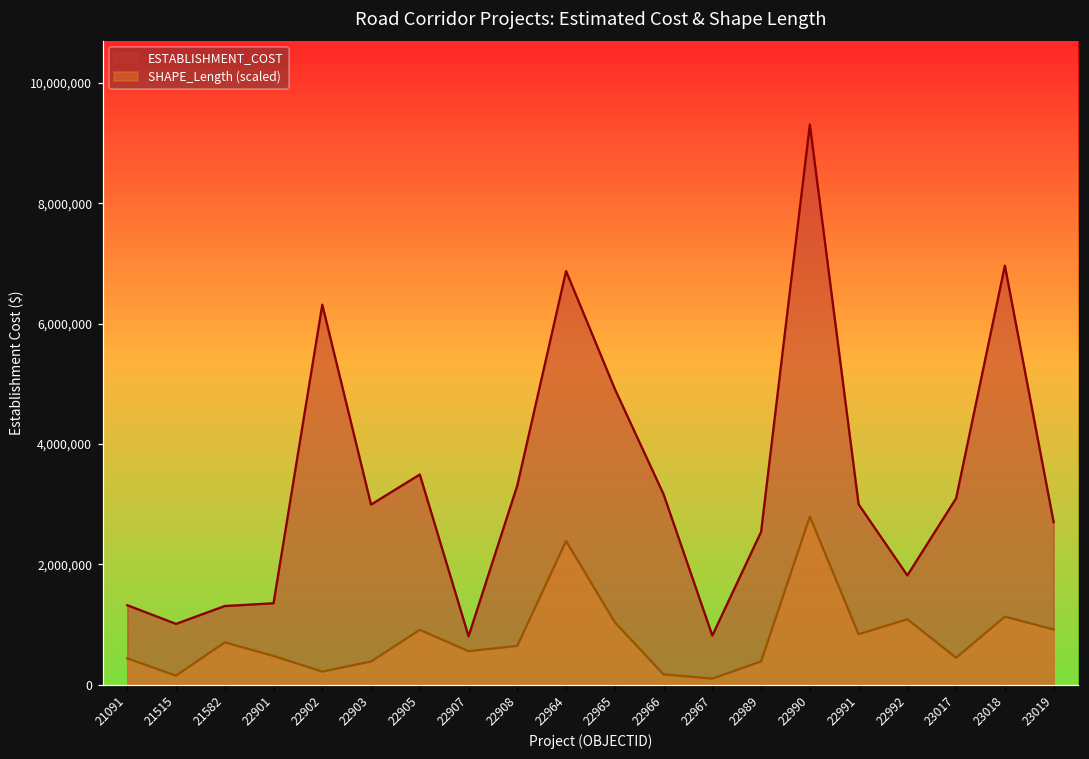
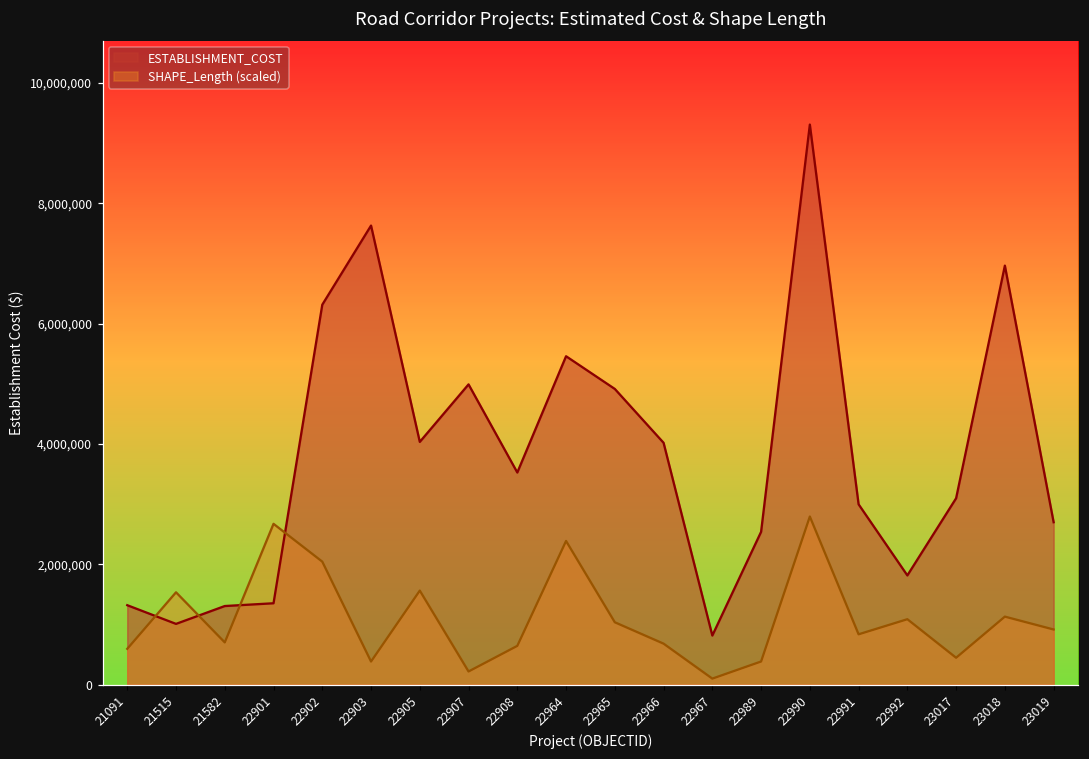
SHAPE_Length (scaled), 21091: 400,000 -> 600,000
SHAPE_Length (scaled), 21515: 100,000 -> 1,500,000
SHAPE_Length (scaled), 22901: 500,000 -> 2,700,000
SHAPE_Length (scaled), 22902: 200,000 -> 2,000,000
ESTABLISHMENT_COST, 22903: 3,000,000 -> 7,600,000
ESTABLISHMENT_COST, 22905: 3,500,000 -> 4,000,000
SHAPE_Length (scaled), 22905: 900,000 -> 1,600,000
ESTABLISHMENT_COST, 22907: 800,000 -> 5,000,000
SHAPE_Length (scaled), 22907: 600,000 -> 200,000
ESTABLISHMENT_COST, 22908: 3,300,000 -> 3,500,000
ESTABLISHMENT_COST, 22964: 6,900,000 -> 5,500,000
ESTABLISHMENT_COST, 22966: 3,200,000 -> 4,000,000
SHAPE_Length (scaled), 22966: 200,000 -> 700,000
